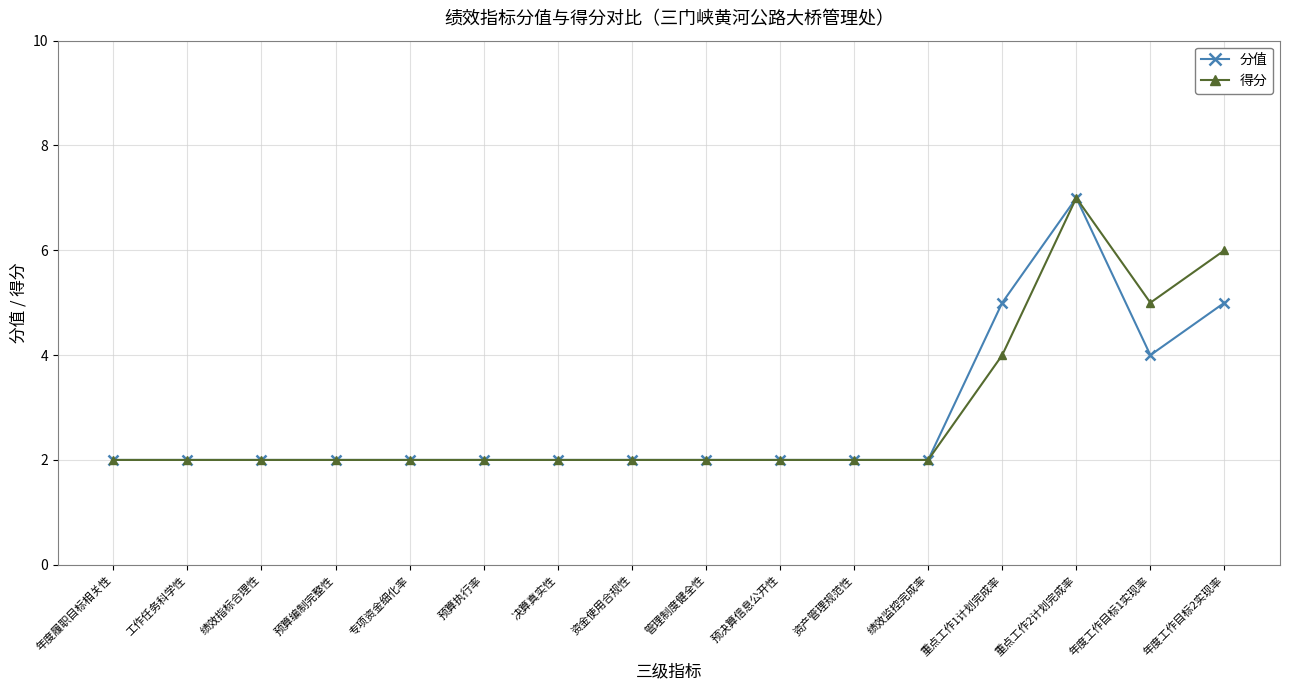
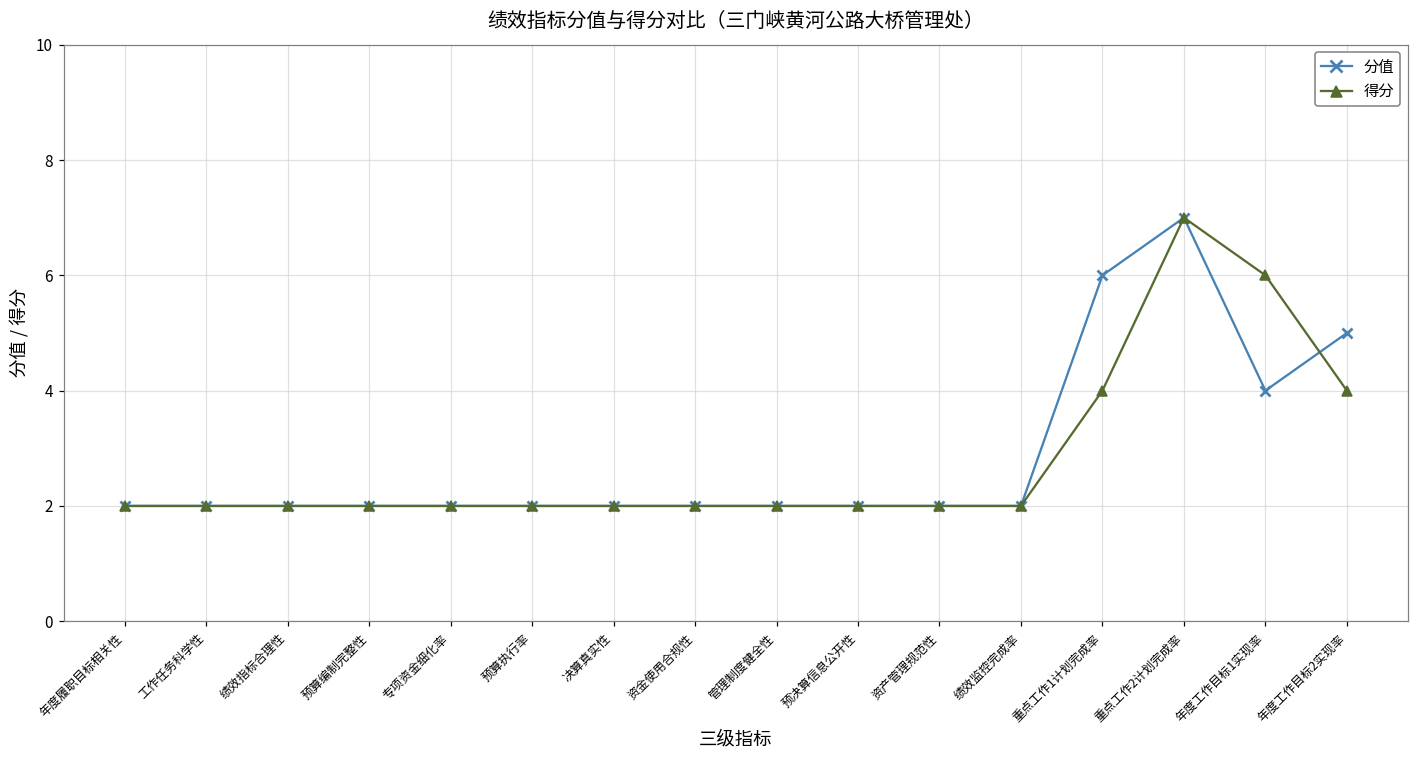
分值, 重点工作1计划完成率: 5 -> 6
得分, 年度工作目标1实现率: 5 -> 6
得分, 年度工作目标2实现率: 6 -> 4
